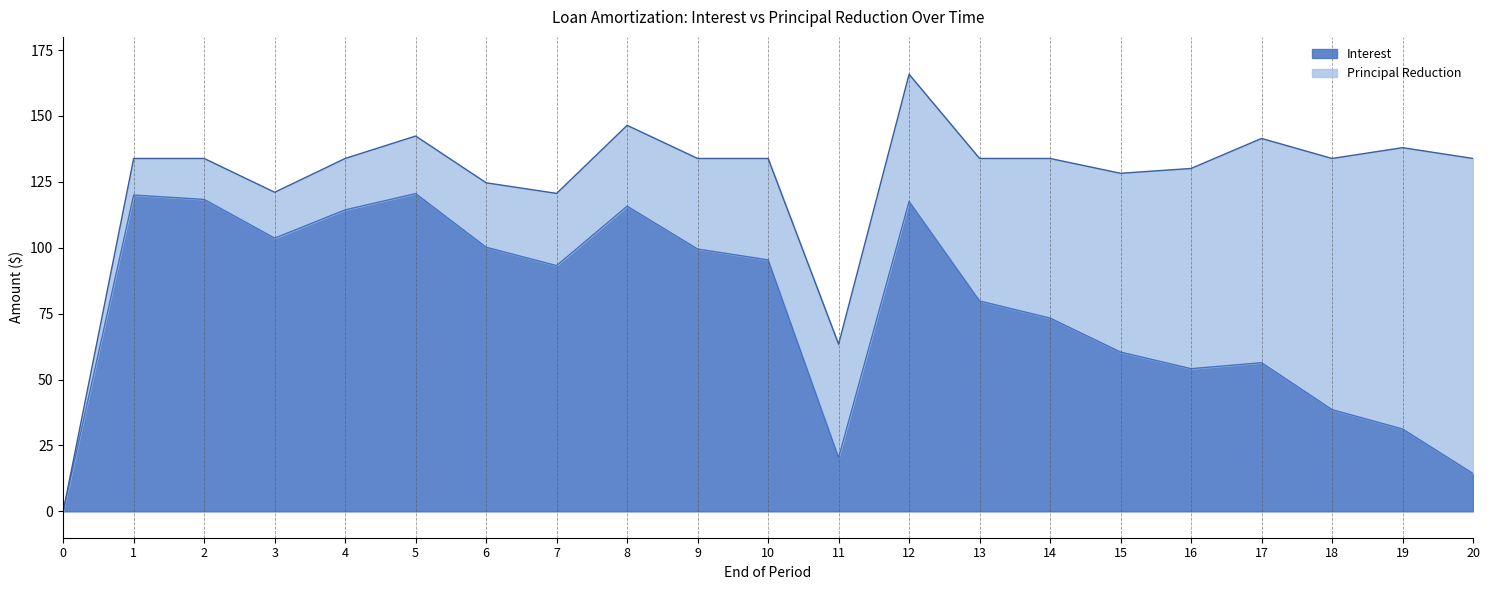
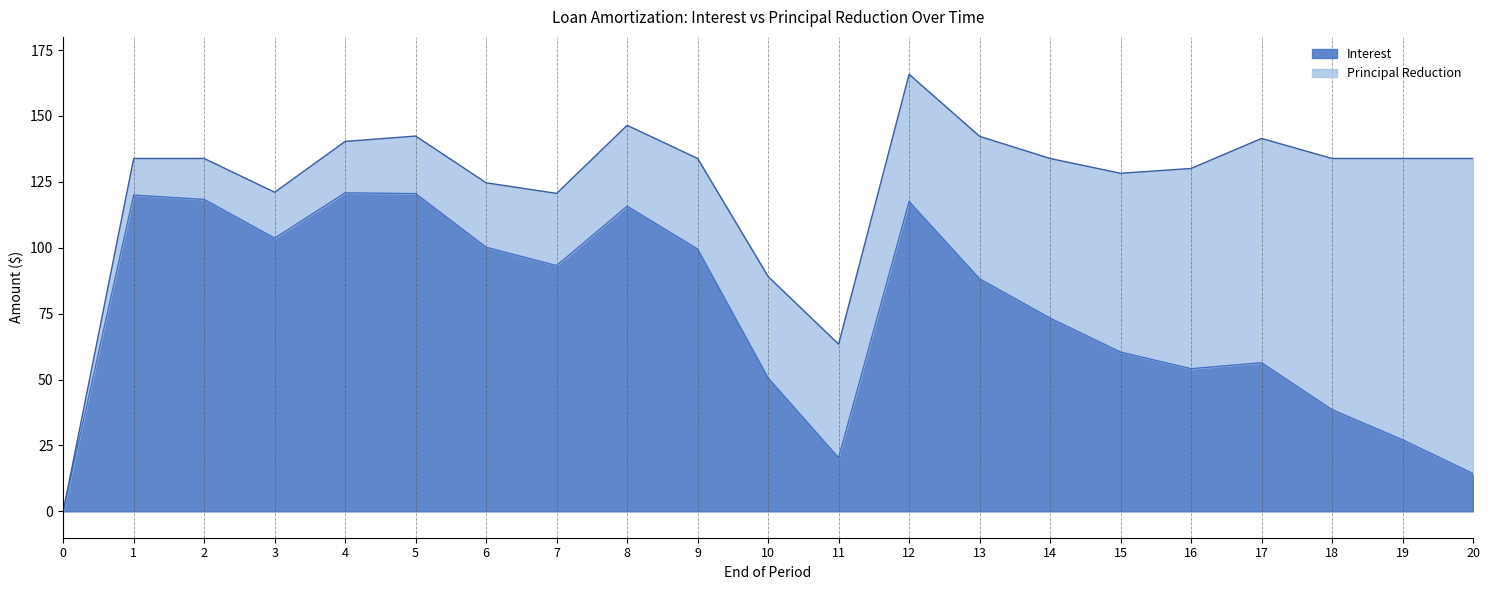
Interest, 4: 114 -> 121
Interest, 10: 95 -> 51
Interest, 13: 80 -> 88
Interest, 19: 31 -> 27
